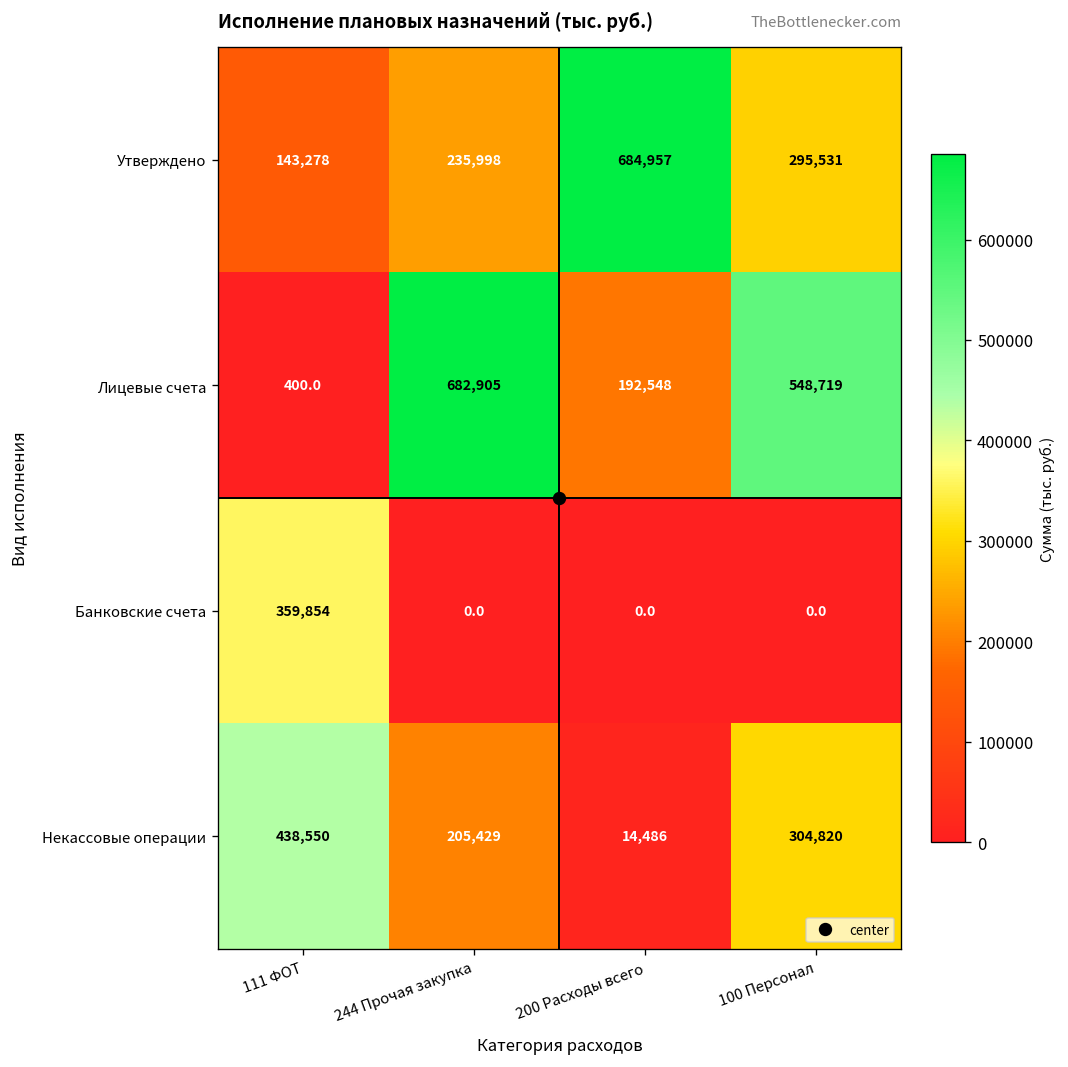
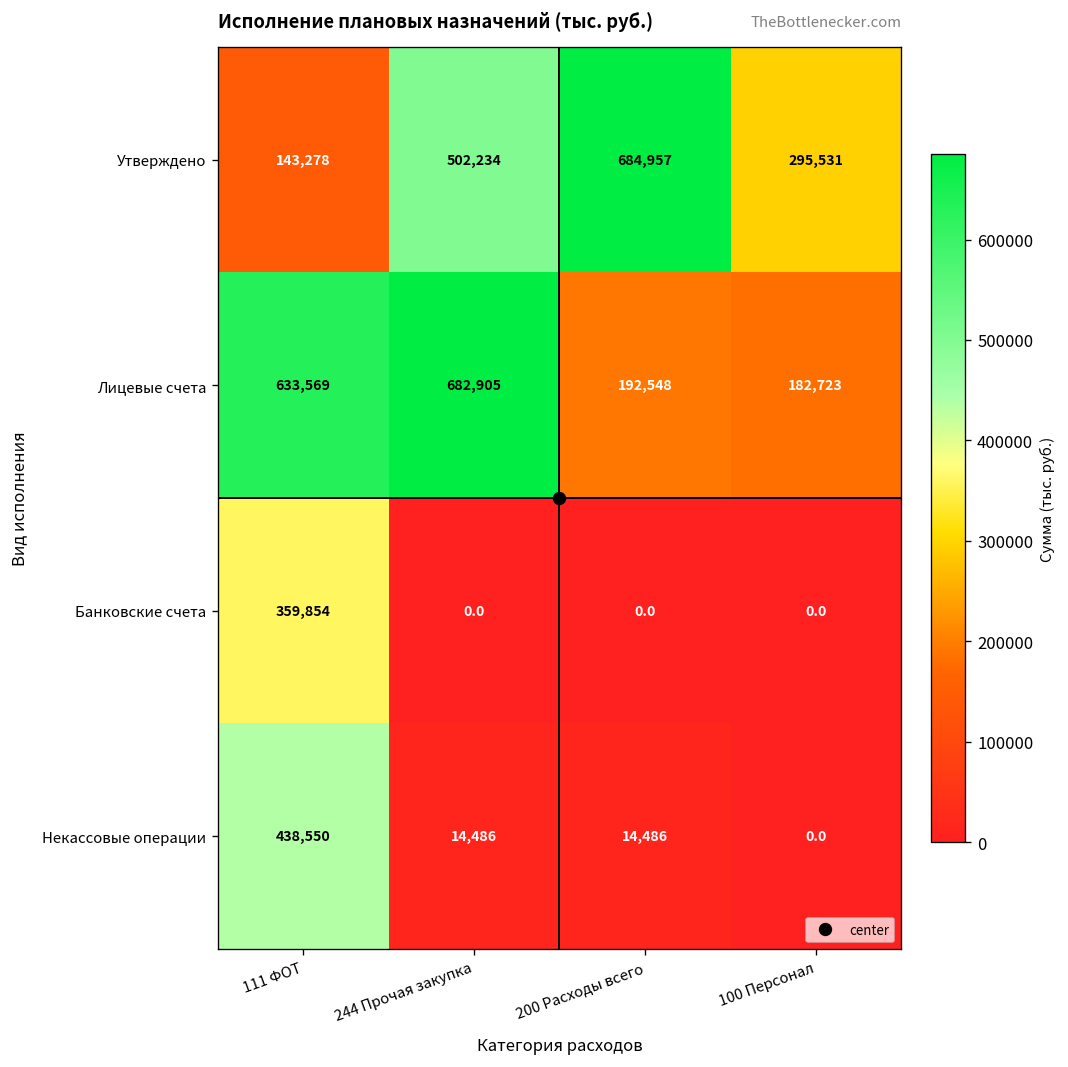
Утверждено, 244 Прочая закупка: 235,998 -> 502,234
Лицевые счета, 111 ФОТ: 400.0 -> 633,569
Лицевые счета, 100 Персонал: 548,719 -> 182,723
Некассовые операции, 244 Прочая закупка: 205,429 -> 14,486
Некассовые операции, 100 Персонал: 304,820 -> 0.0
